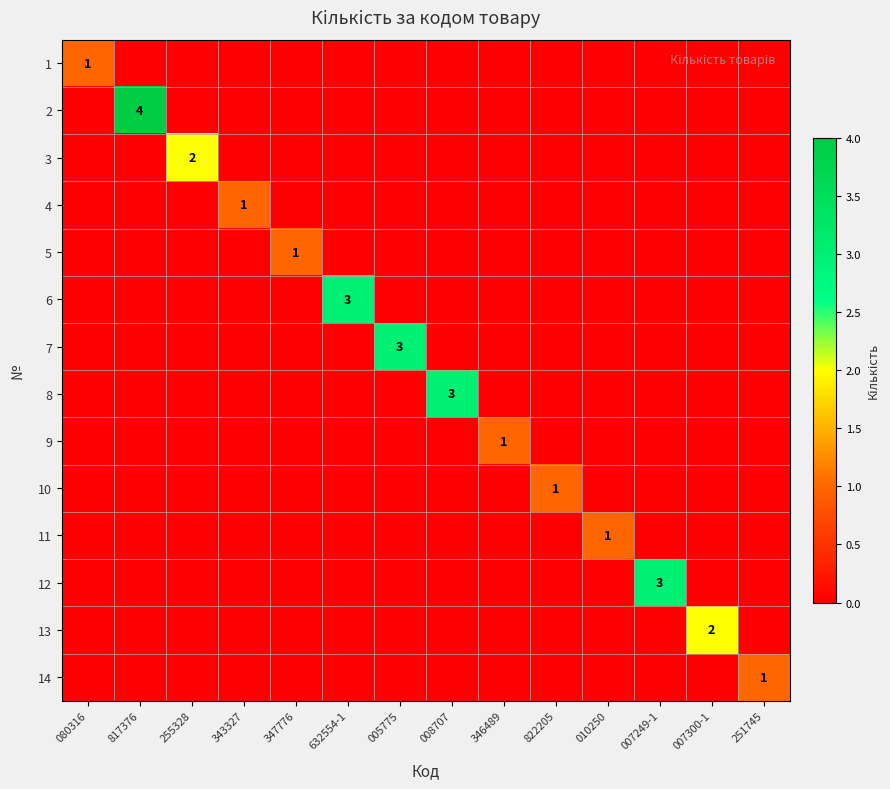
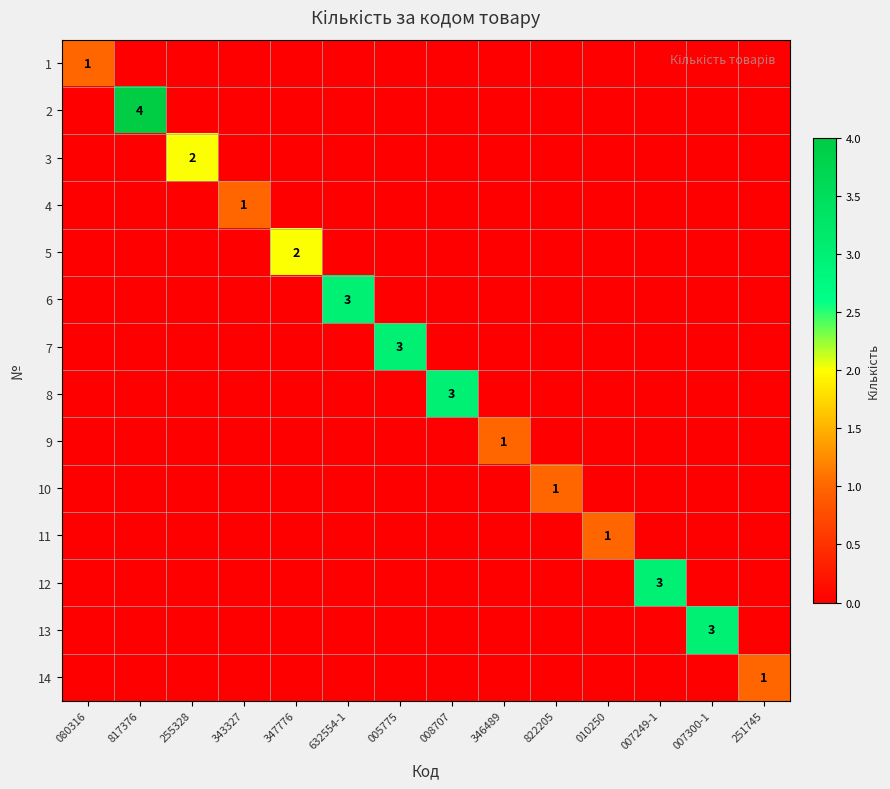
5, 347776: 1 -> 2
13, 007300-1: 2 -> 3
